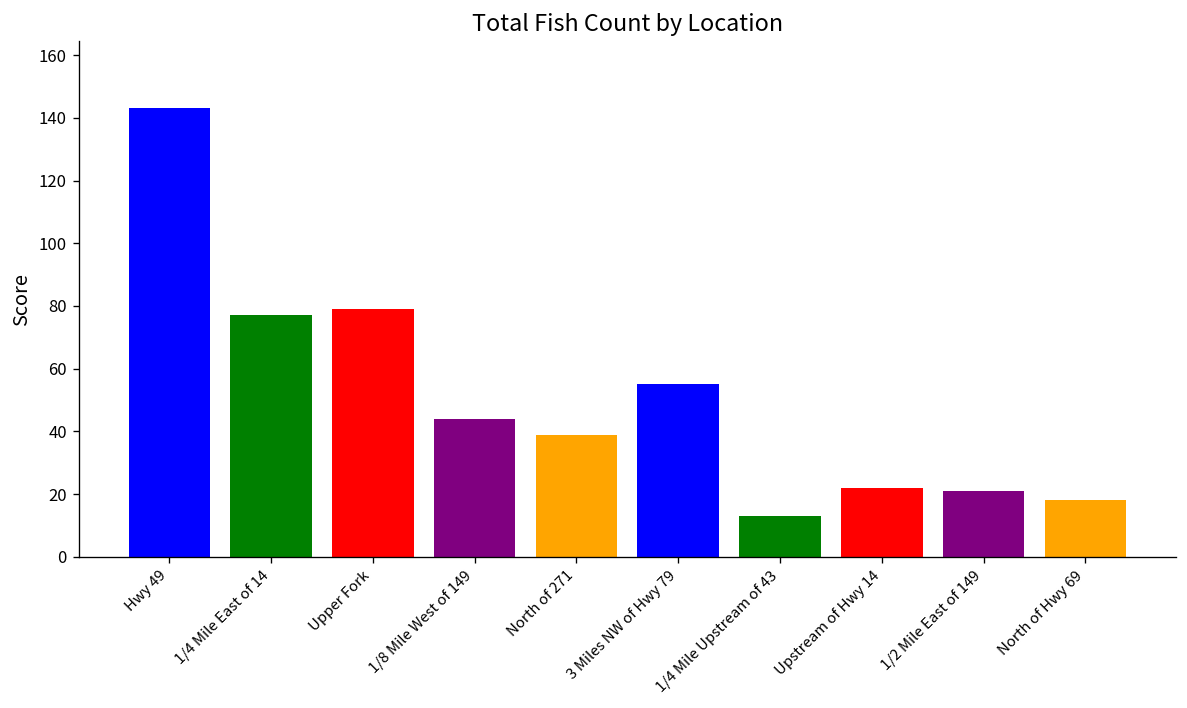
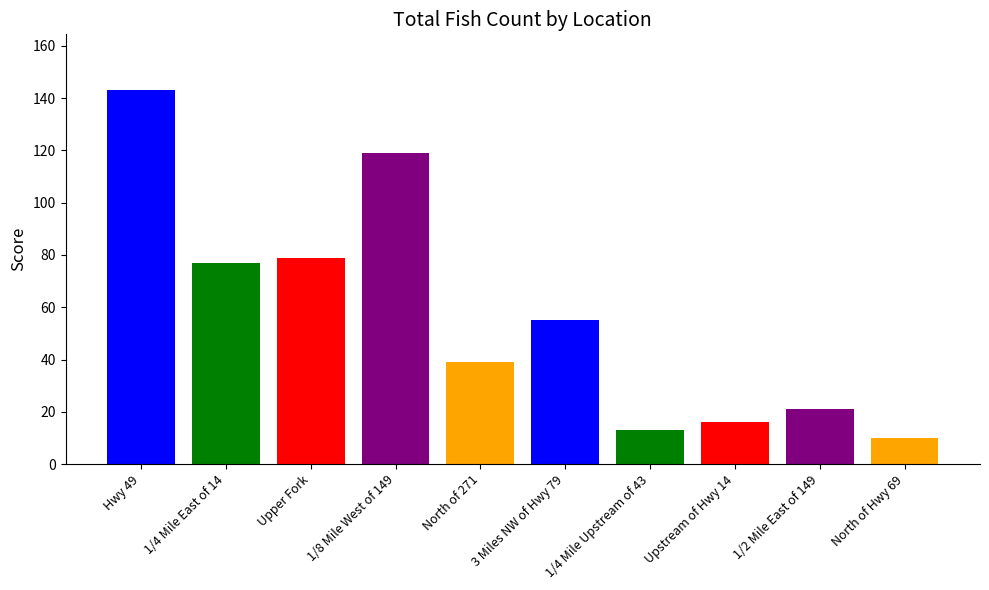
1/8 Mile West of 149: 44 -> 119
Upstream of Hwy 14: 22 -> 16
North of Hwy 69: 18 -> 10
